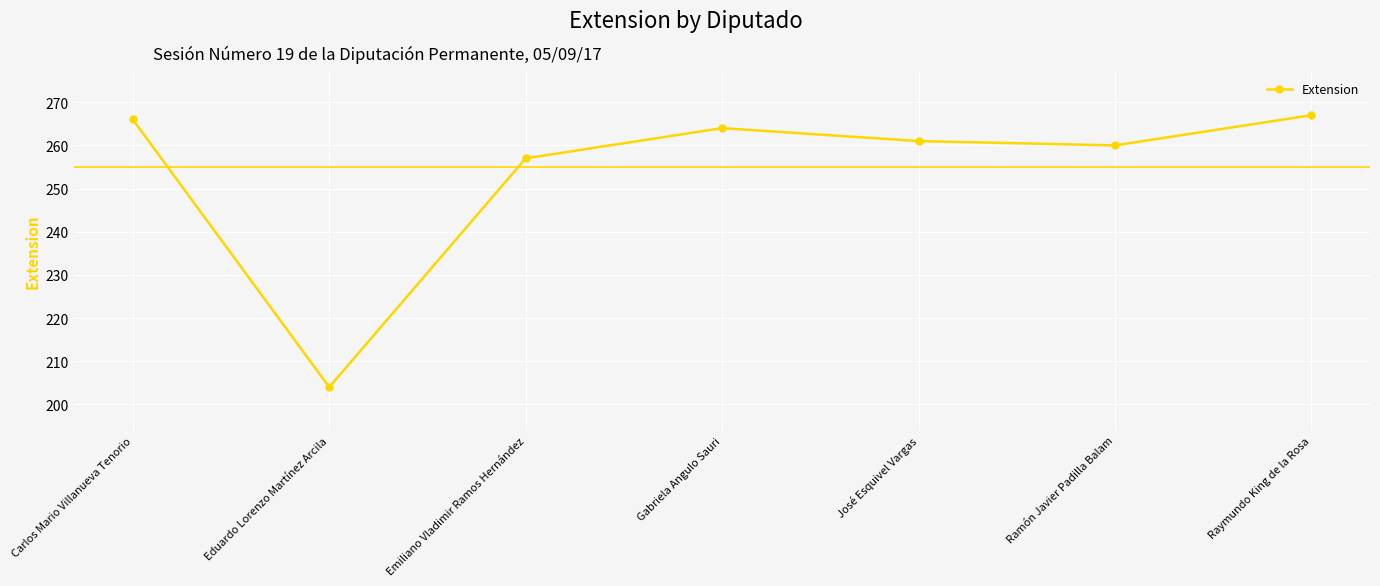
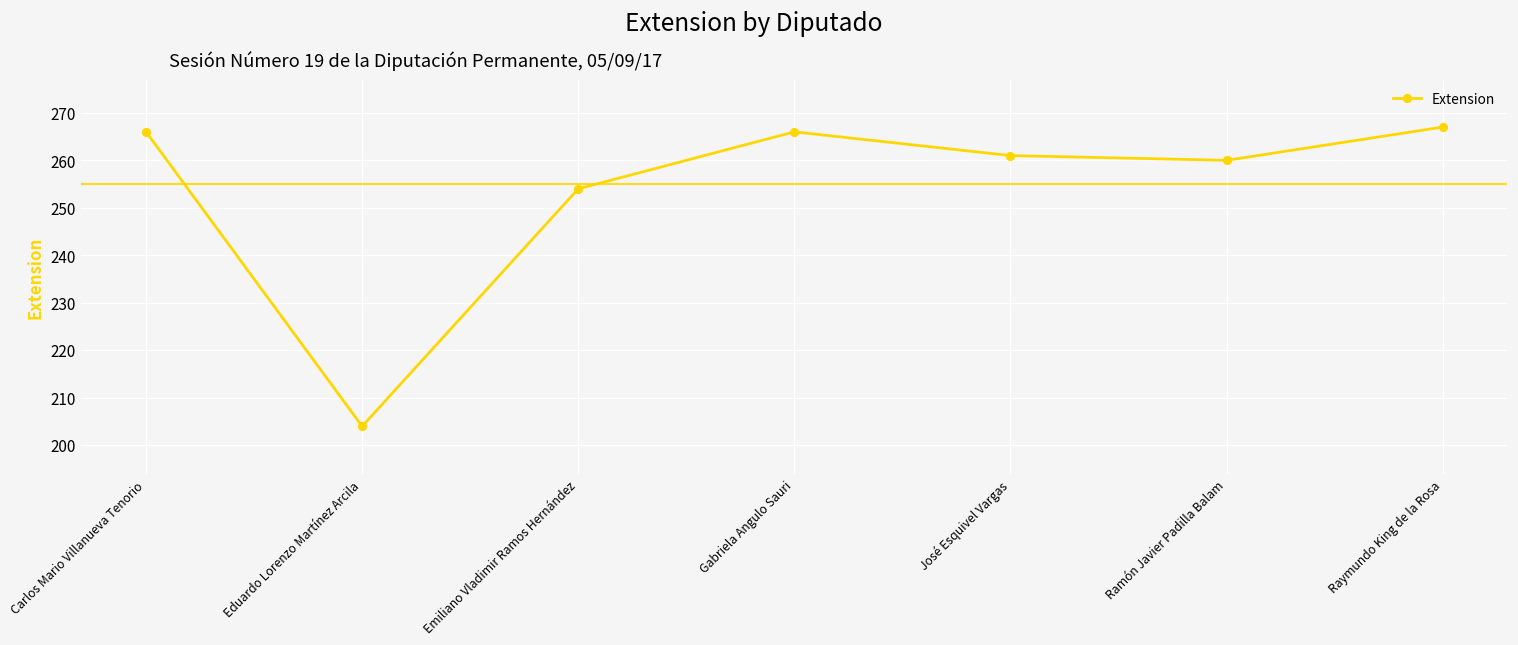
Emiliano Vladimir Ramos Hernández: 257 -> 254
Gabriela Angulo Sauri: 264 -> 266
